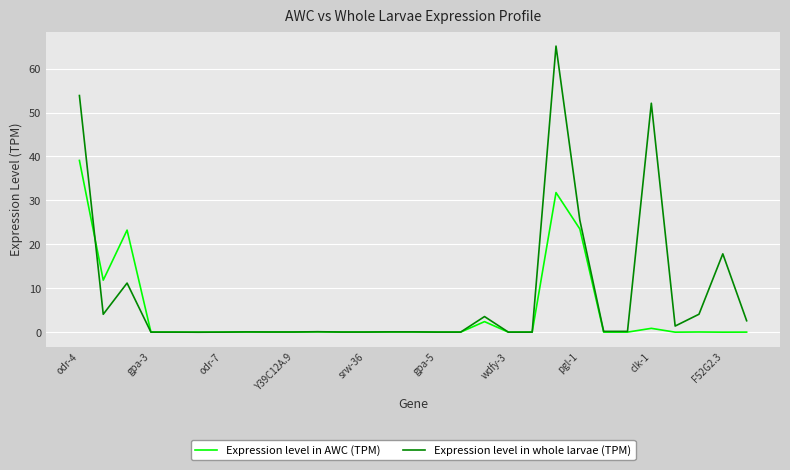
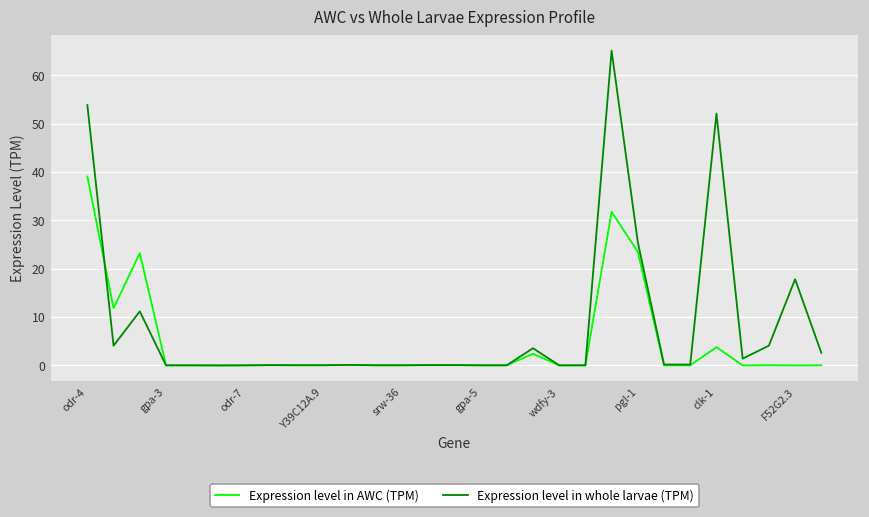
Expression level in AWC (TPM), clk-1: 1 -> 4
